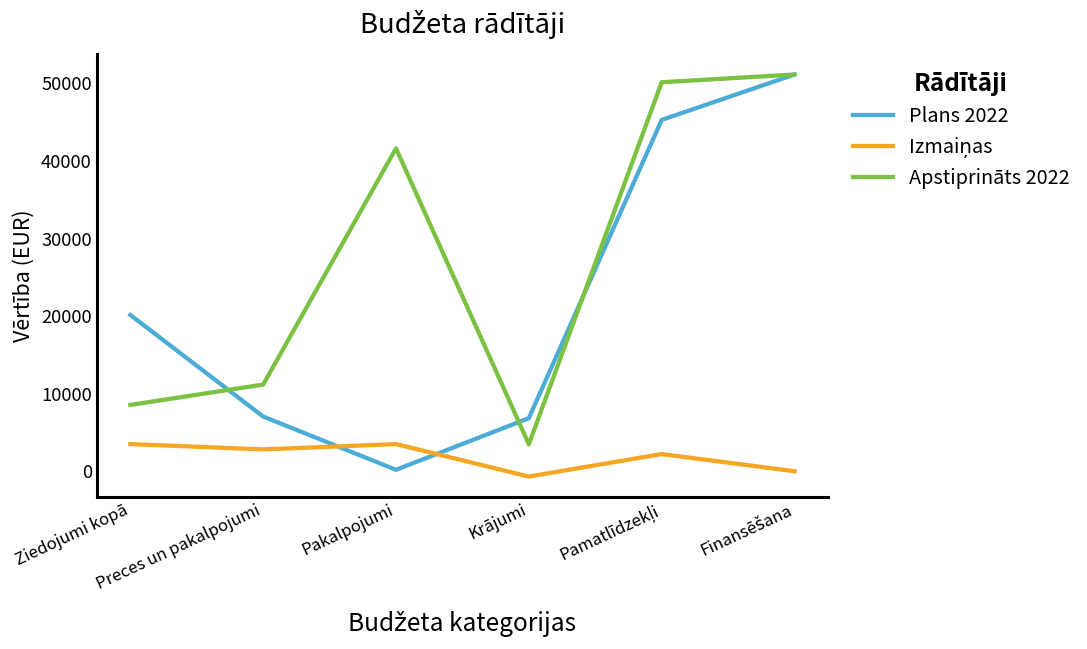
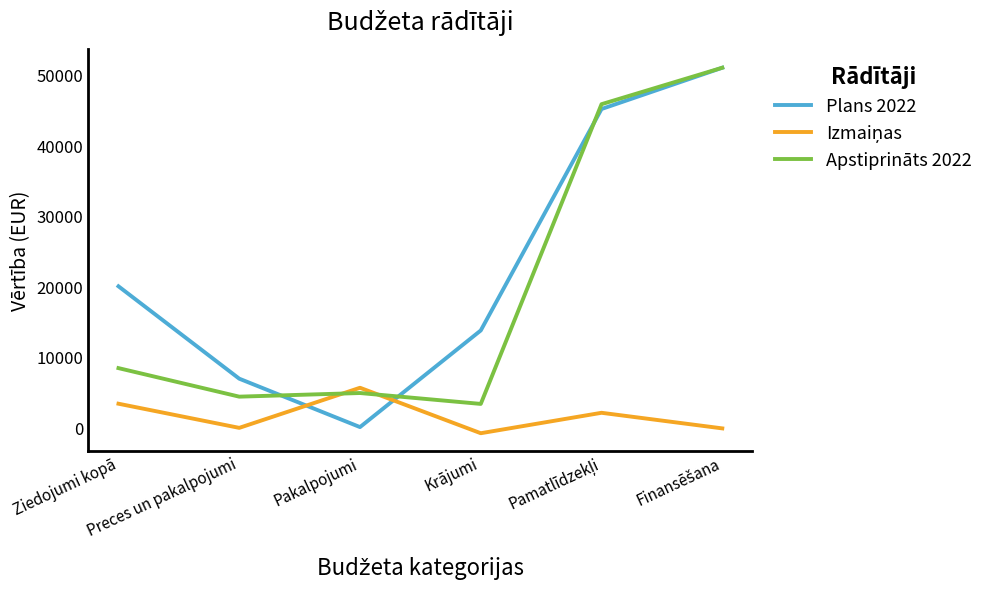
Izmaiņas, Preces un pakalpojumi: 3000 -> 0
Apstiprināts 2022, Preces un pakalpojumi: 11000 -> 5000
Izmaiņas, Pakalpojumi: 4000 -> 6000
Apstiprināts 2022, Pakalpojumi: 42000 -> 5000
Plans 2022, Krājumi: 7000 -> 14000
Apstiprināts 2022, Pamatlīdzekļi: 50000 -> 46000
